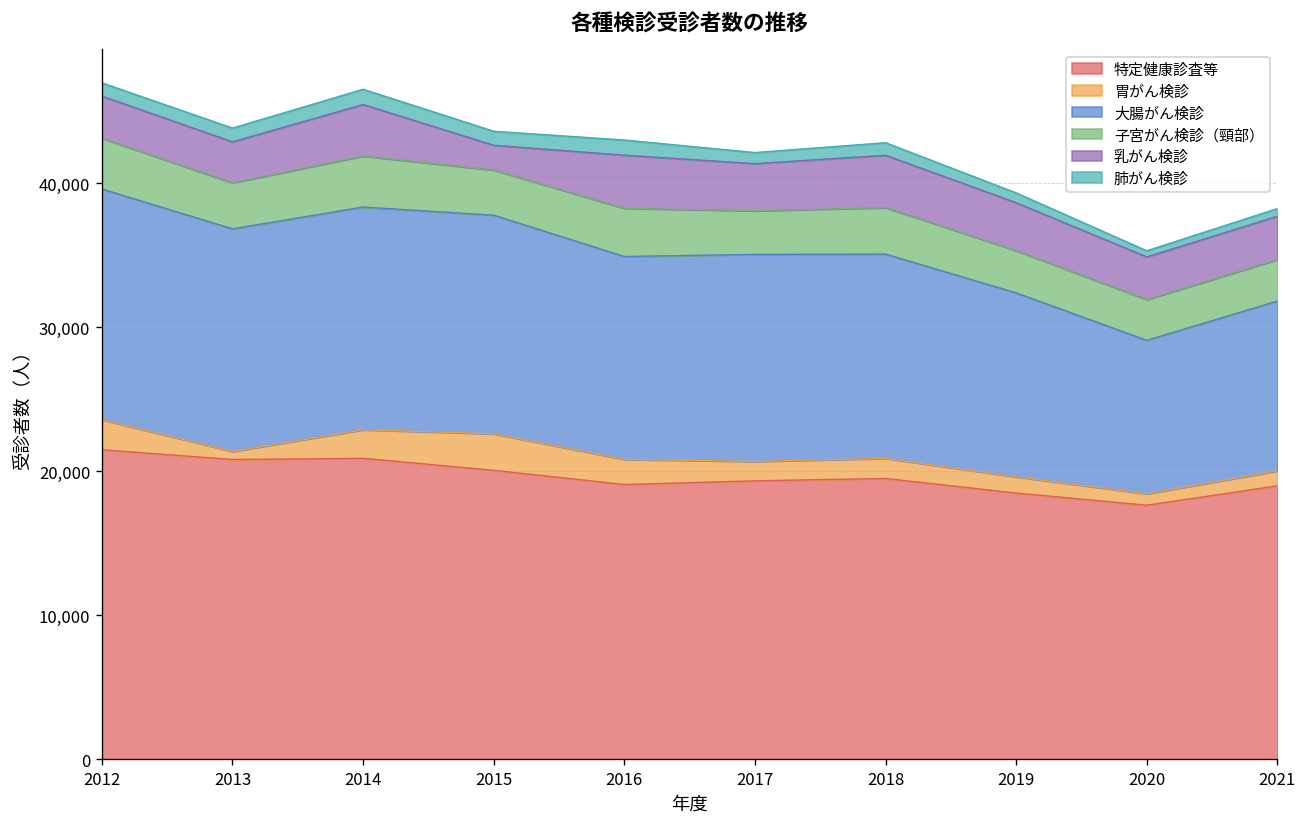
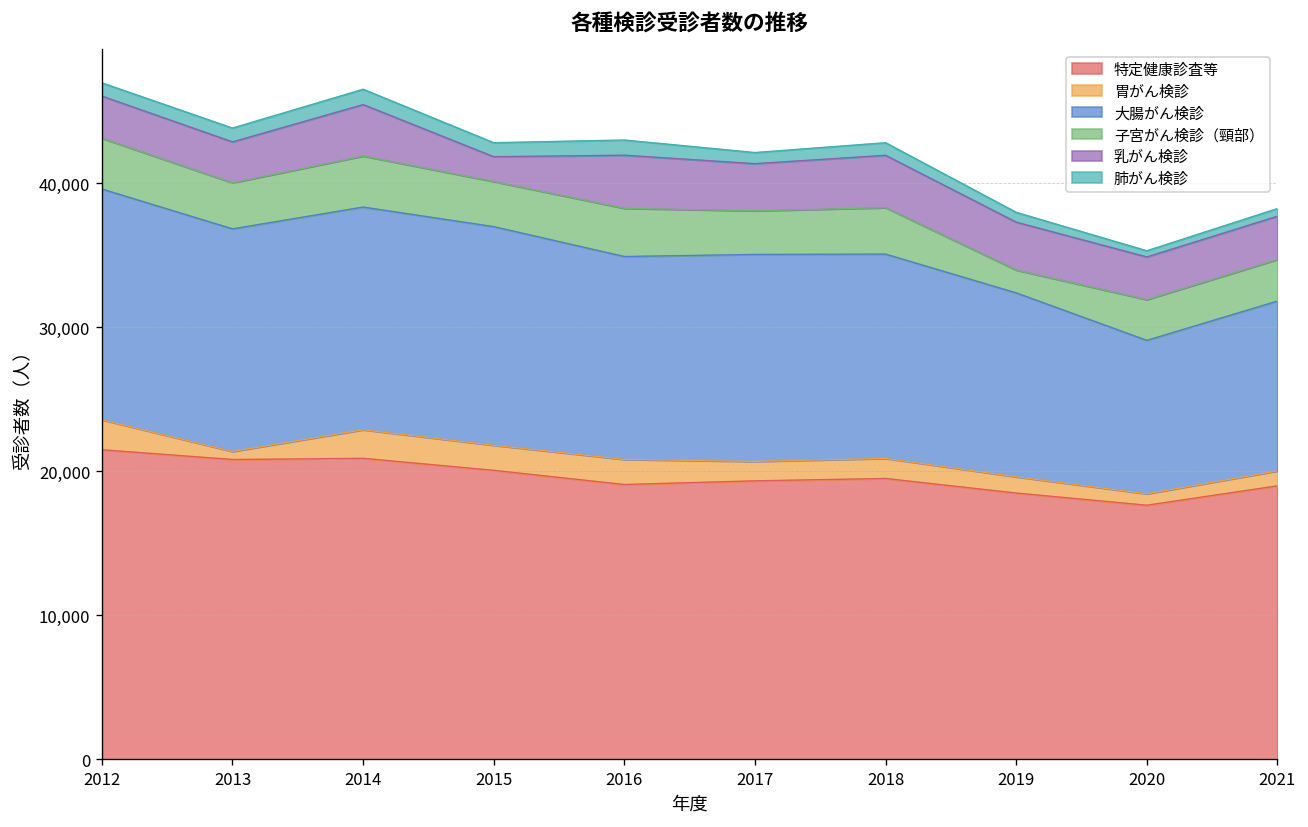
胃がん検診, 2015: 2,500 -> 1,700
子宮がん検診（頸部）, 2019: 2,900 -> 1,600
